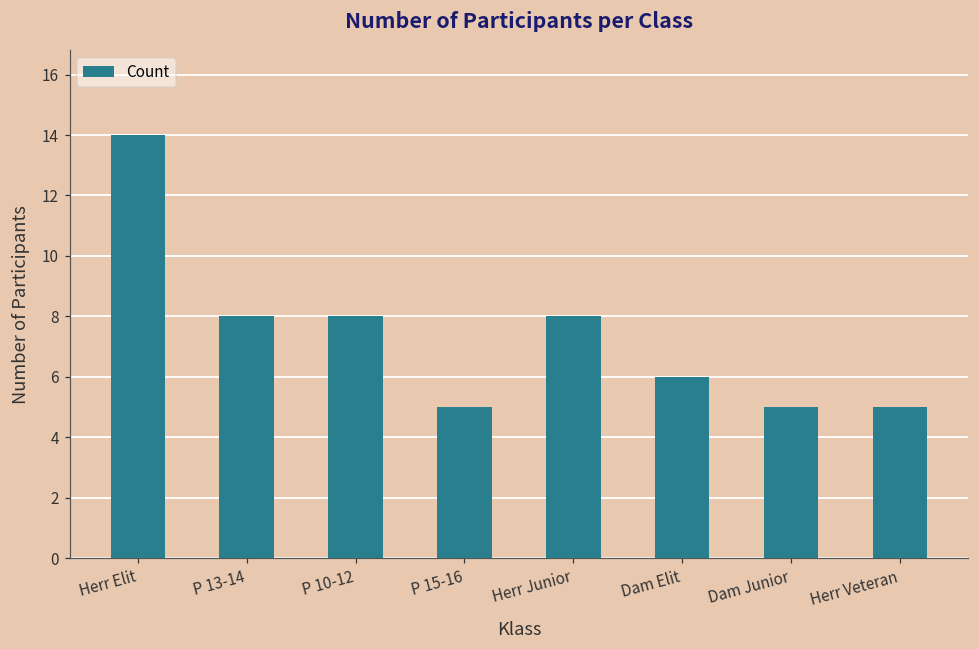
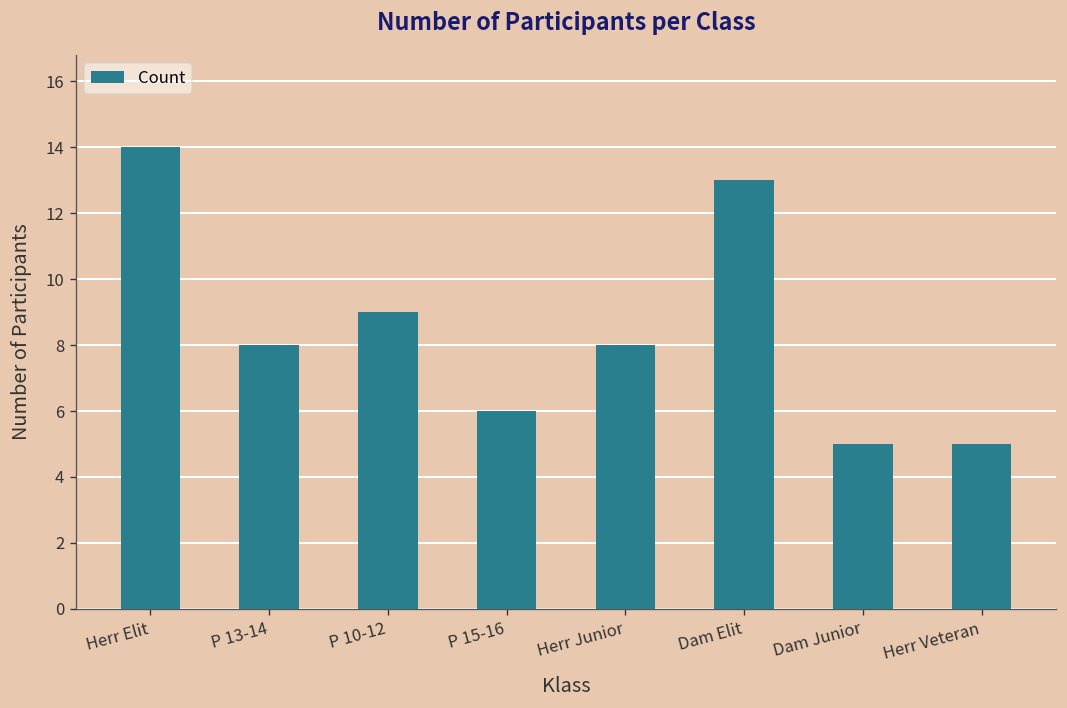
P 10-12: 8 -> 9
P 15-16: 5 -> 6
Dam Elit: 6 -> 13
